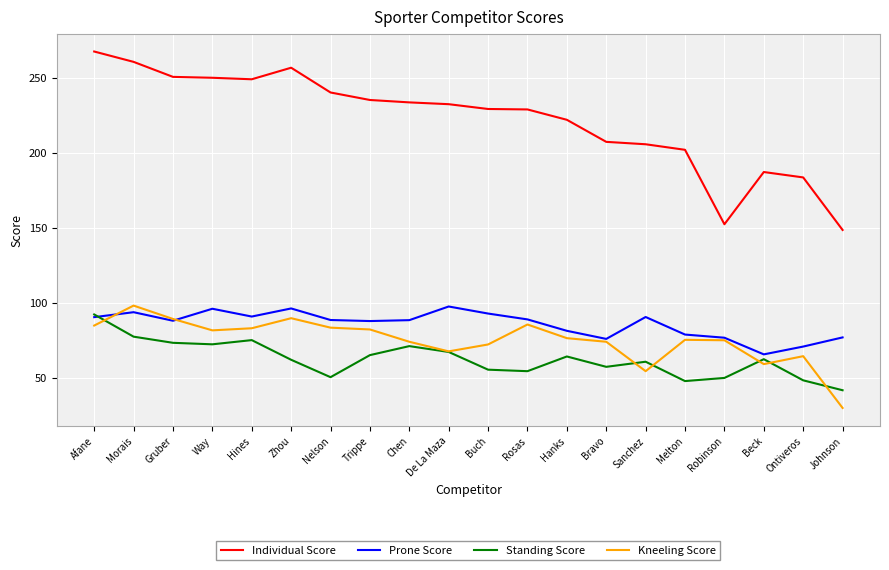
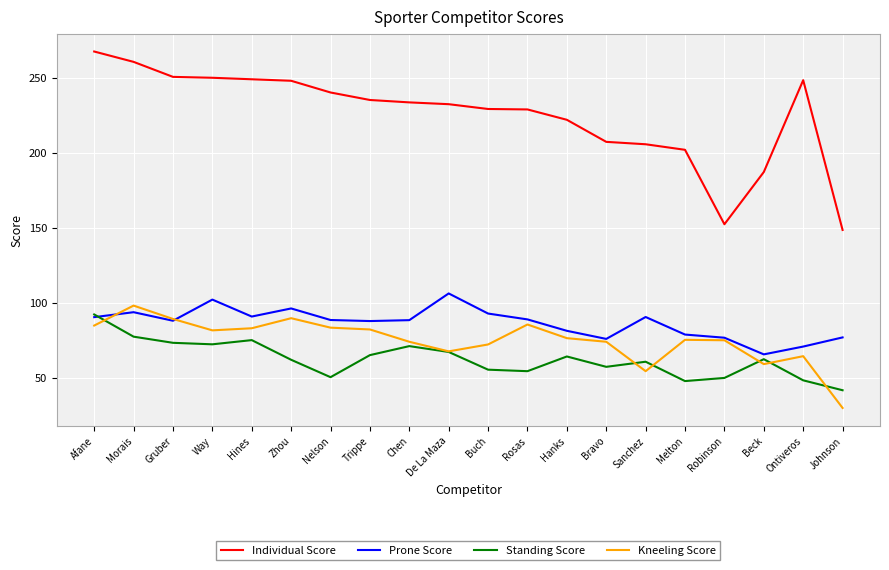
Prone Score, Way: 96 -> 102
Individual Score, Zhou: 257 -> 248
Prone Score, De La Maza: 98 -> 106
Individual Score, Ontiveros: 184 -> 248
